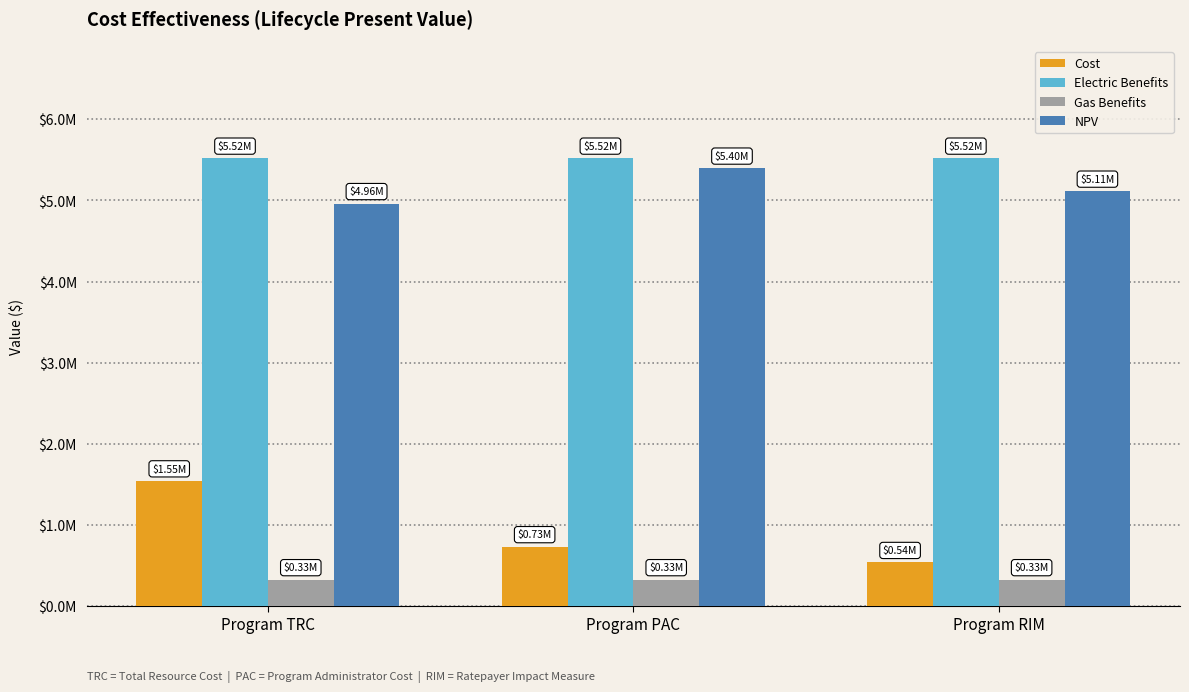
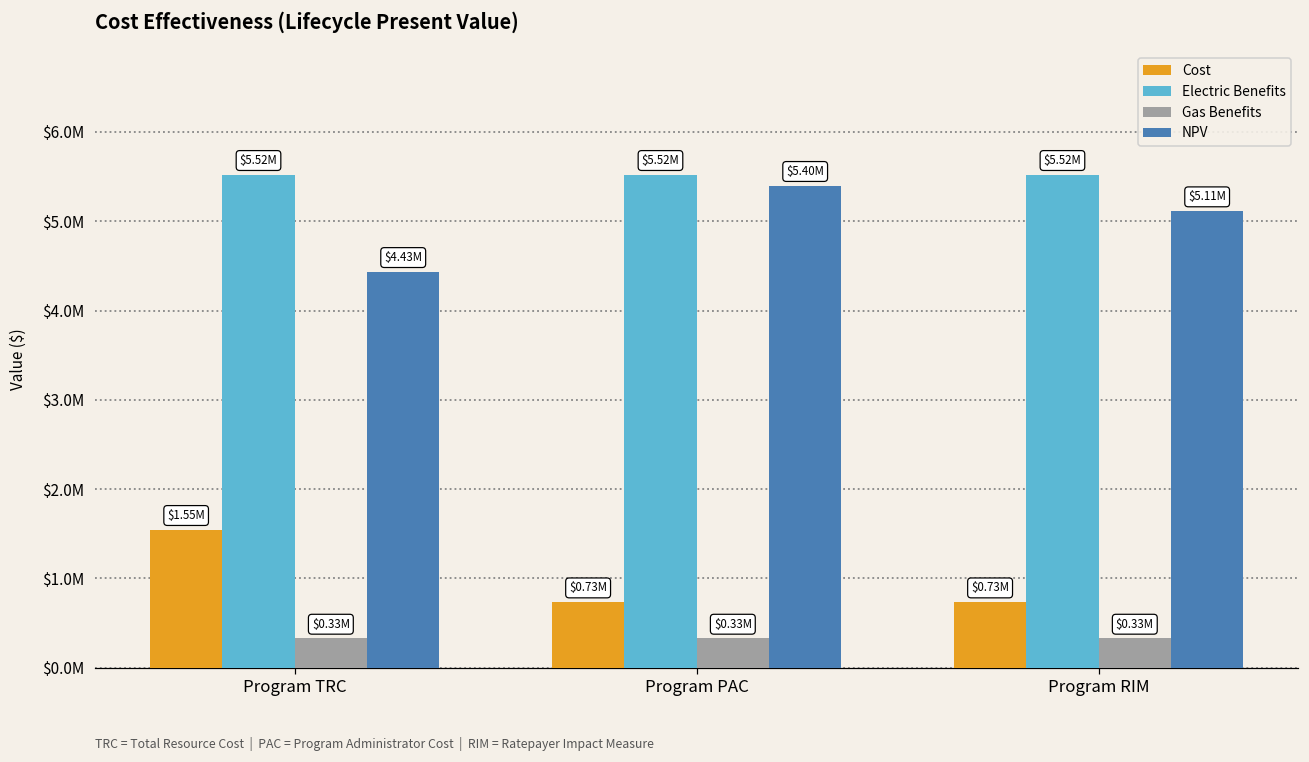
NPV, Program TRC: $4.96M -> $4.43M
Cost, Program RIM: $0.54M -> $0.73M
